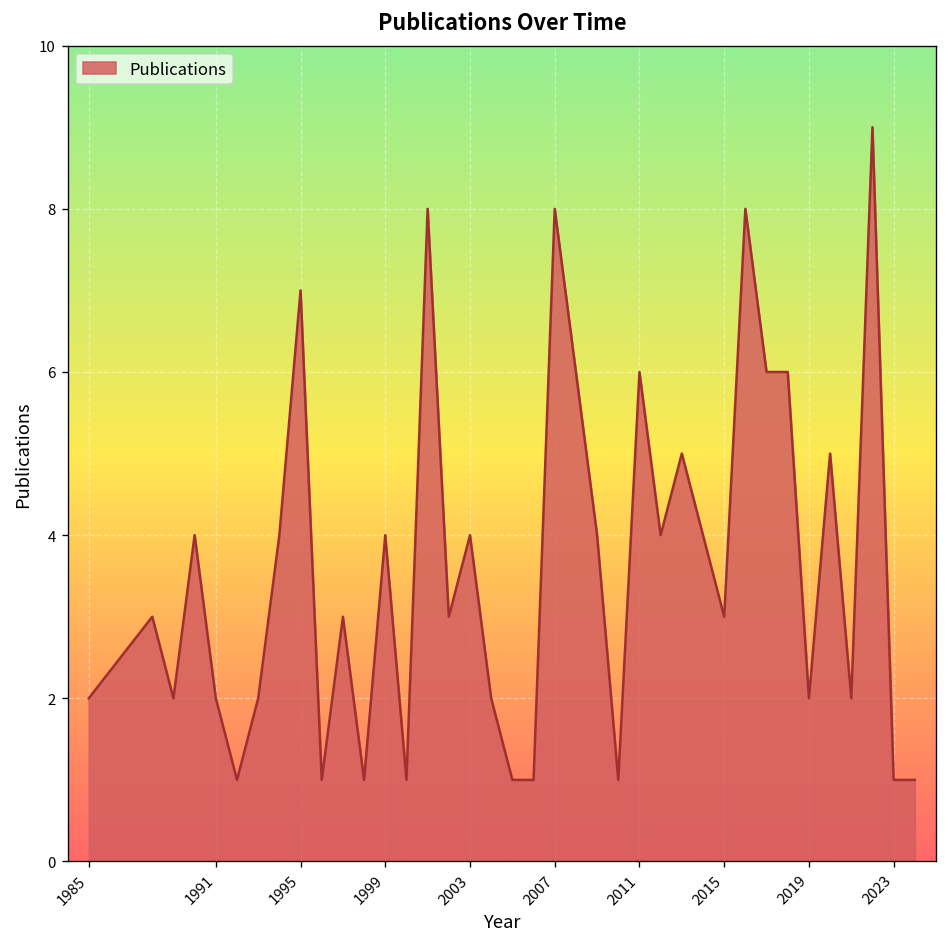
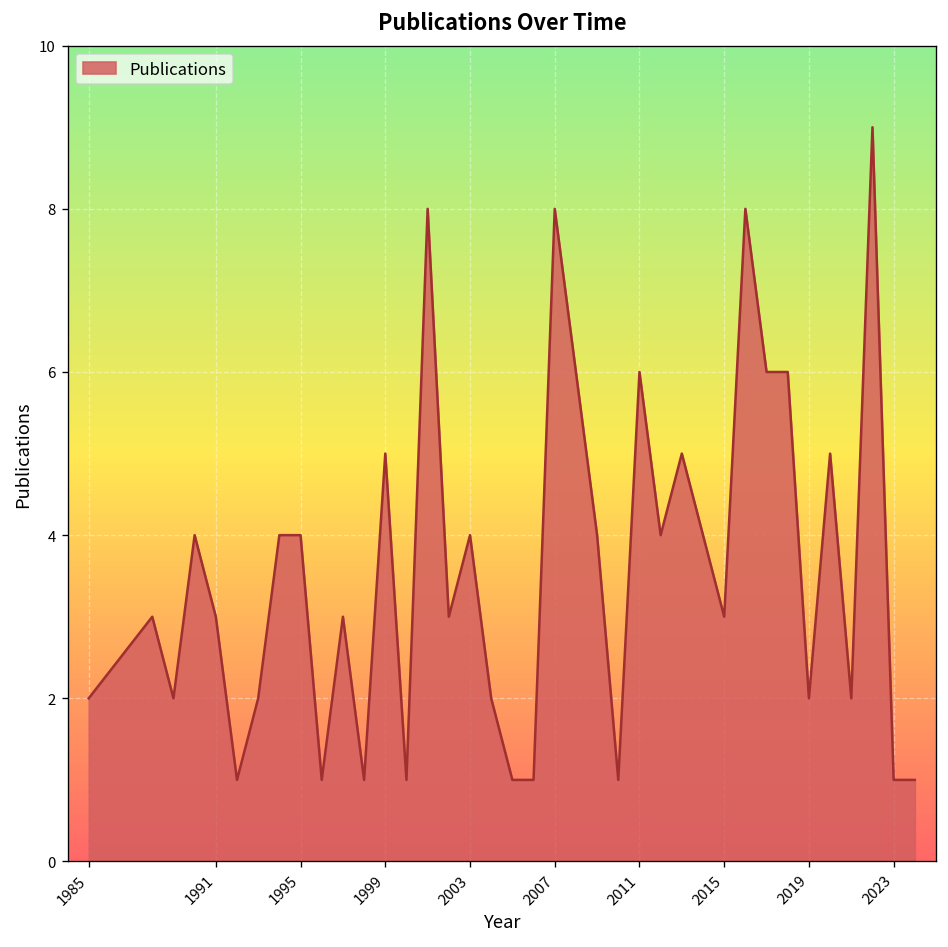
1991: 2 -> 3
1995: 7 -> 4
1999: 4 -> 5
